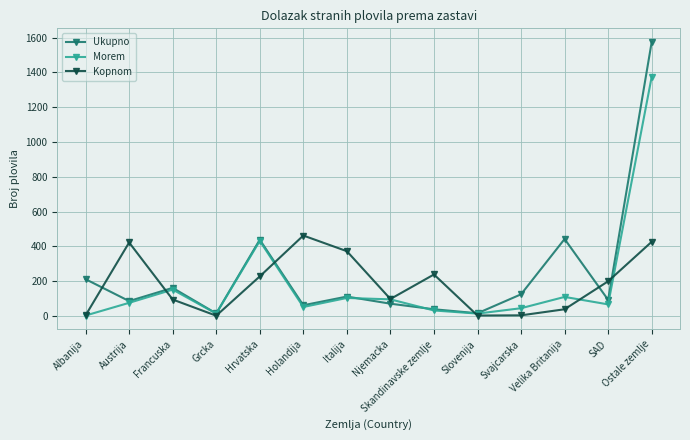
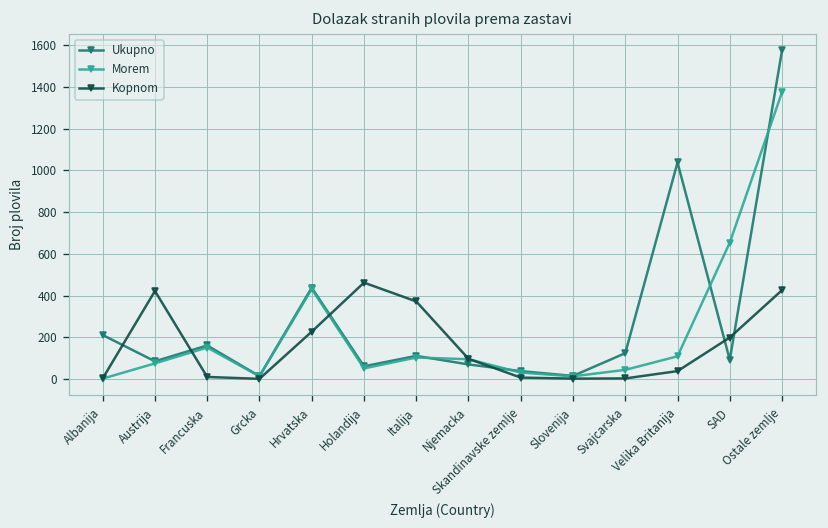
Kopnom, Francuska: 90 -> 10
Kopnom, Skandinavske zemlje: 240 -> 10
Ukupno, Velika Britanija: 440 -> 1040
Morem, SAD: 70 -> 650
